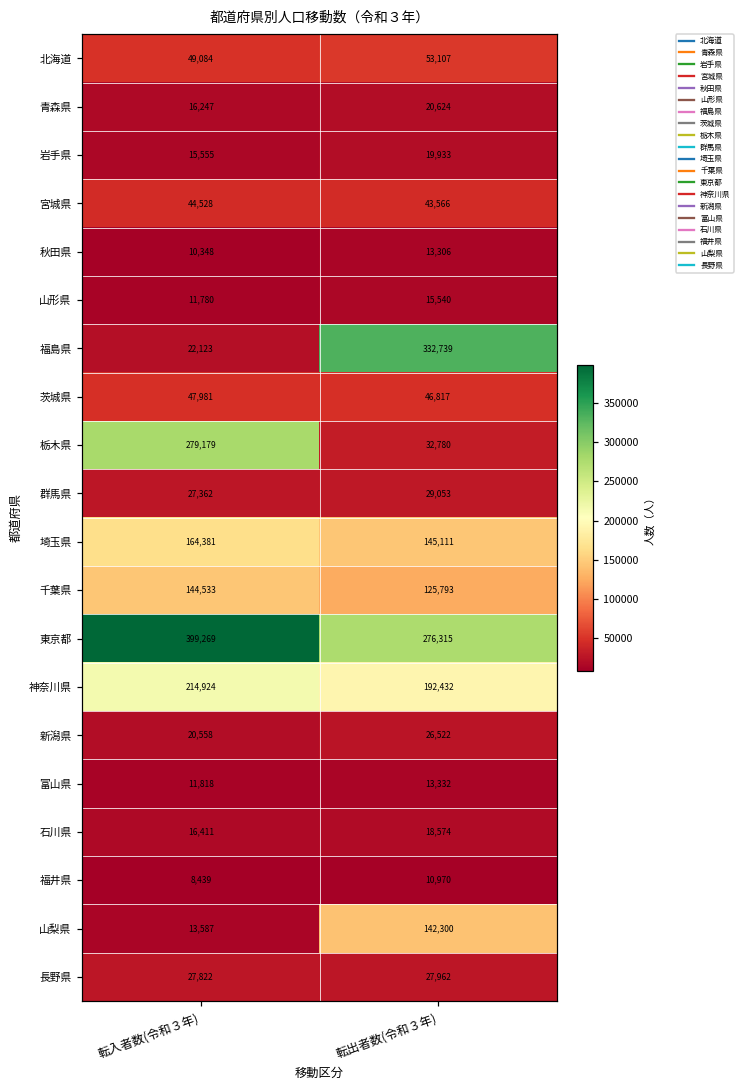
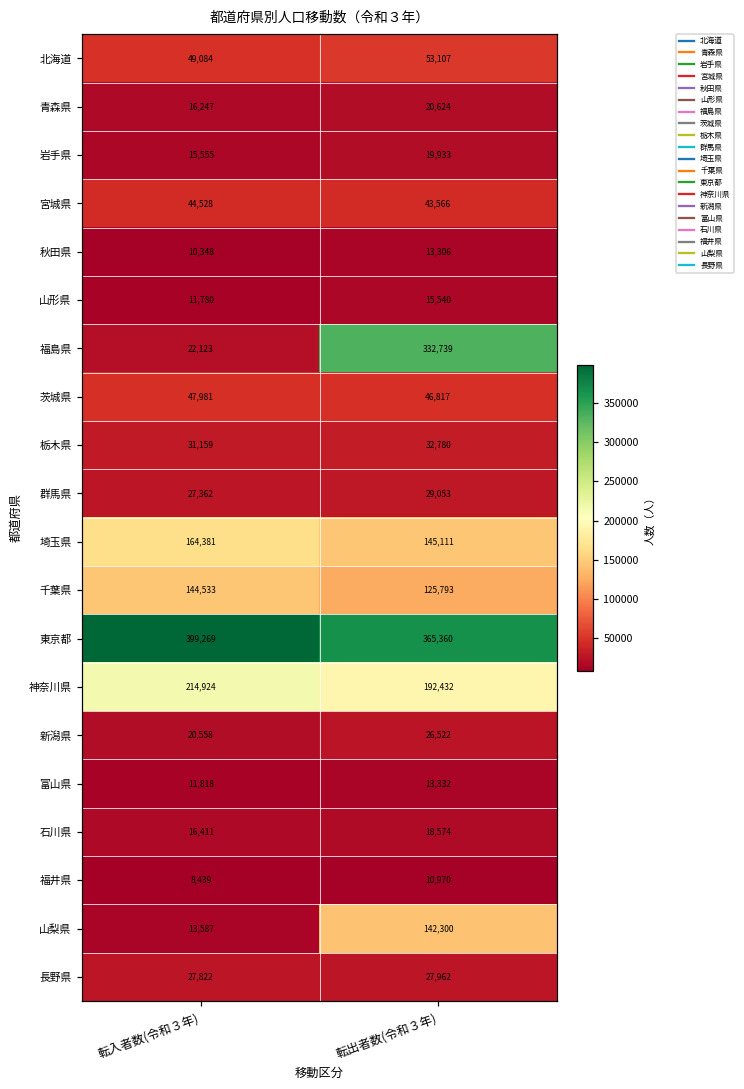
栃木県, 転入者数(令和３年): 279,179 -> 31,159
東京都, 転出者数(令和３年): 276,315 -> 365,360
